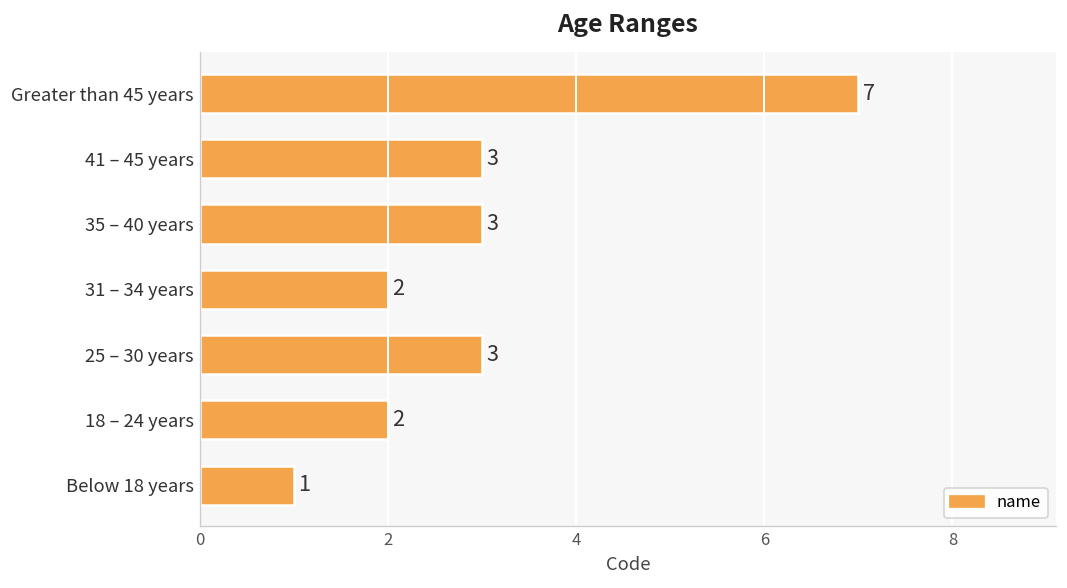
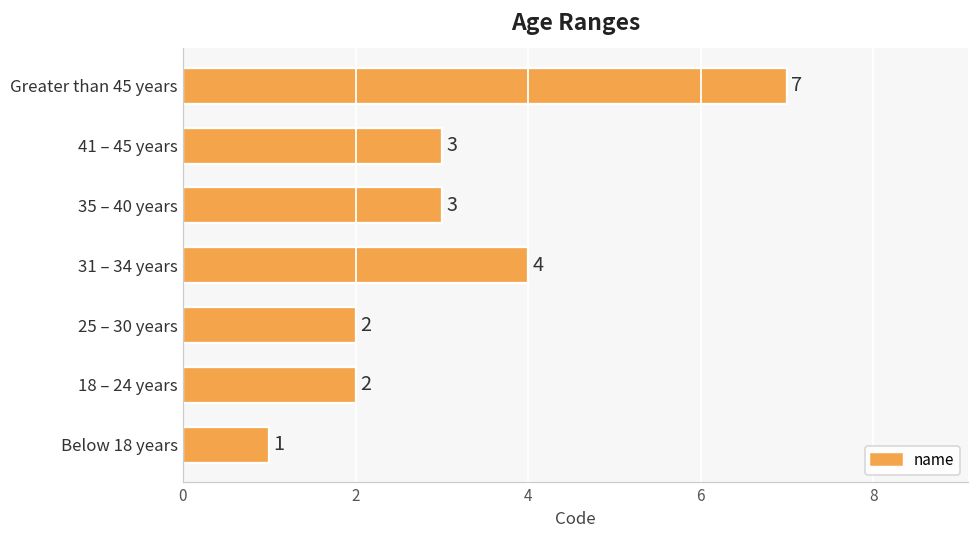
31 – 34 years: 2 -> 4
25 – 30 years: 3 -> 2
